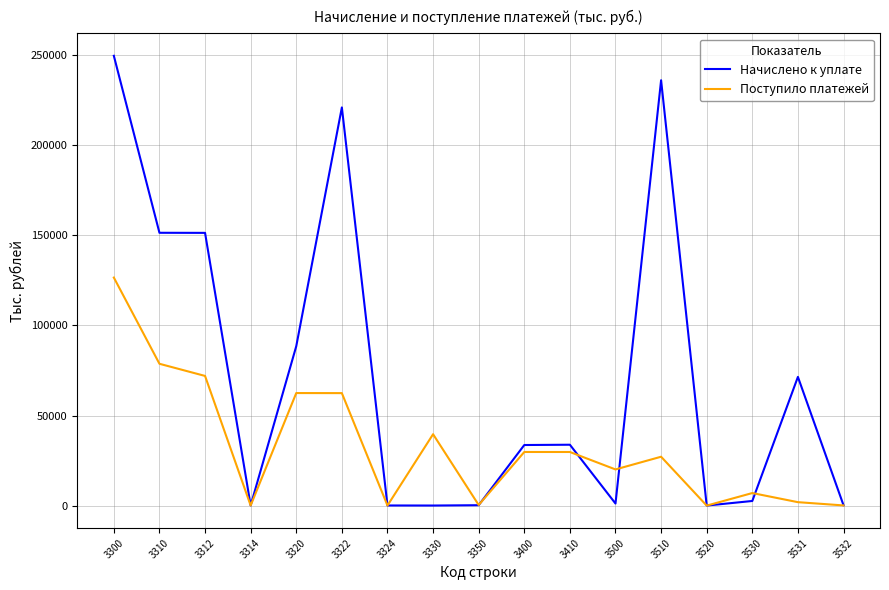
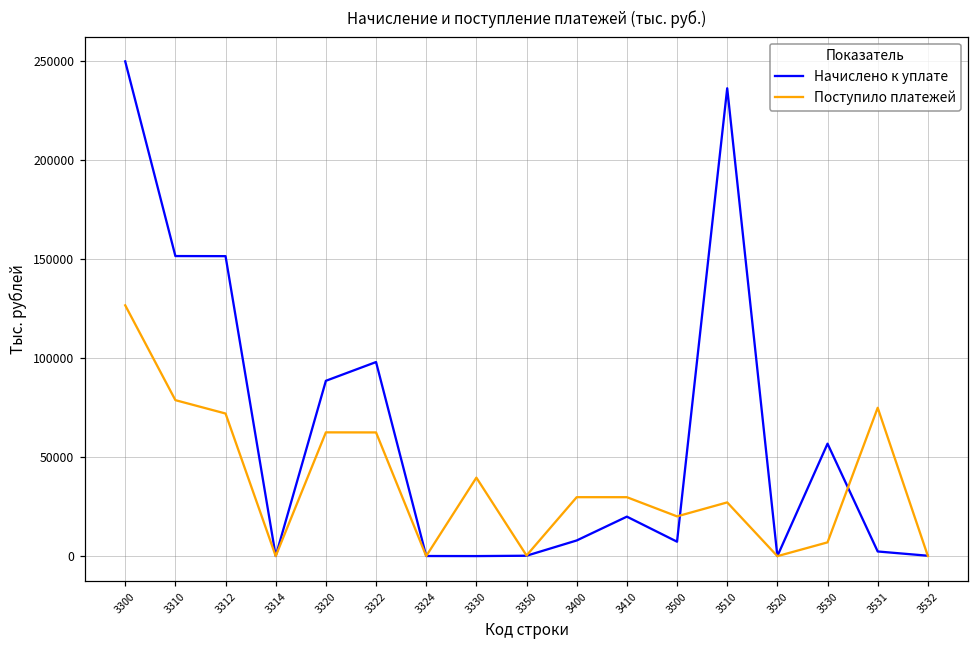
Начислено к уплате, 3322: 221000 -> 98000
Начислено к уплате, 3400: 34000 -> 8000
Начислено к уплате, 3410: 34000 -> 20000
Начислено к уплате, 3500: 1000 -> 7000
Начислено к уплате, 3530: 3000 -> 57000
Начислено к уплате, 3531: 71000 -> 2000
Поступило платежей, 3531: 2000 -> 75000
